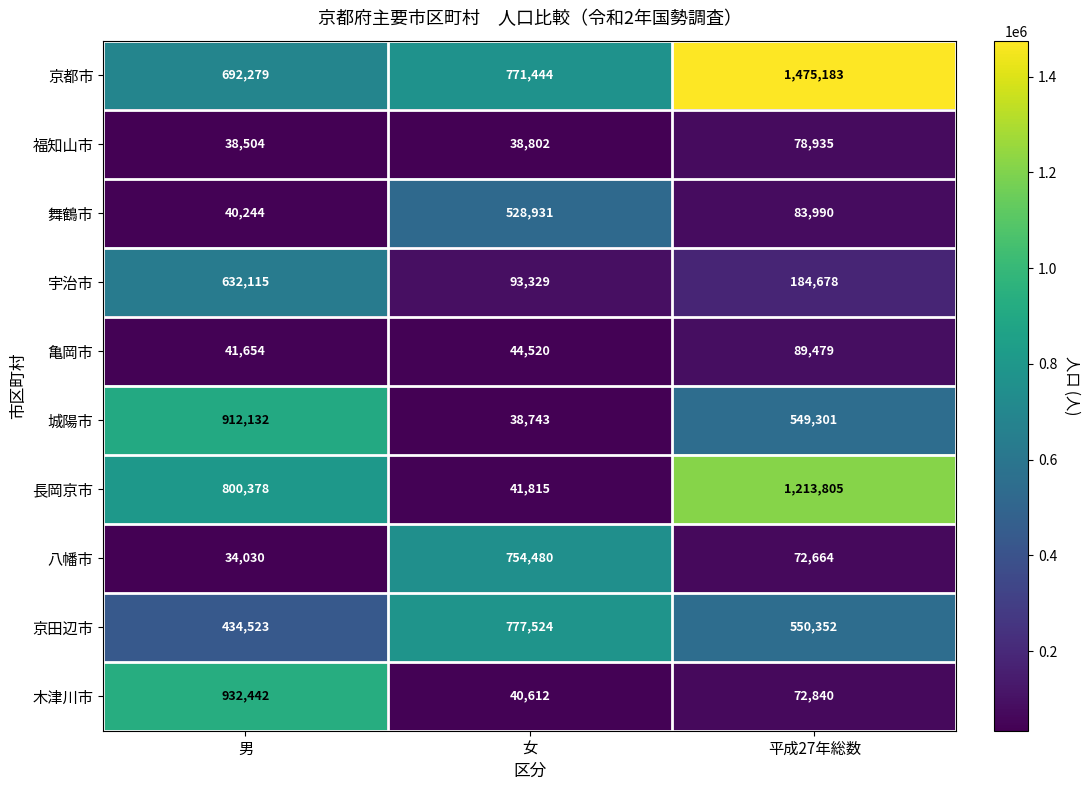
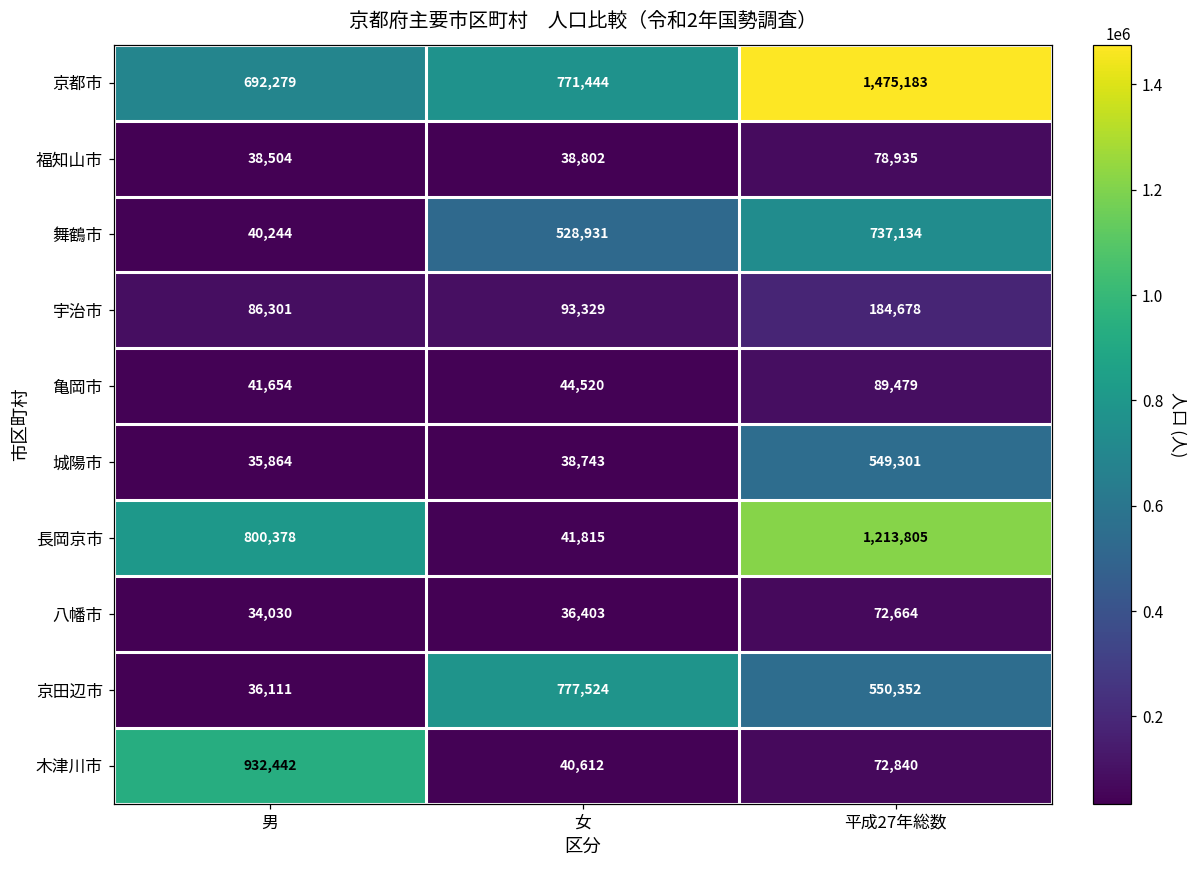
舞鶴市, 平成27年総数: 83,990 -> 737,134
宇治市, 男: 632,115 -> 86,301
城陽市, 男: 912,132 -> 35,864
八幡市, 女: 754,480 -> 36,403
京田辺市, 男: 434,523 -> 36,111
